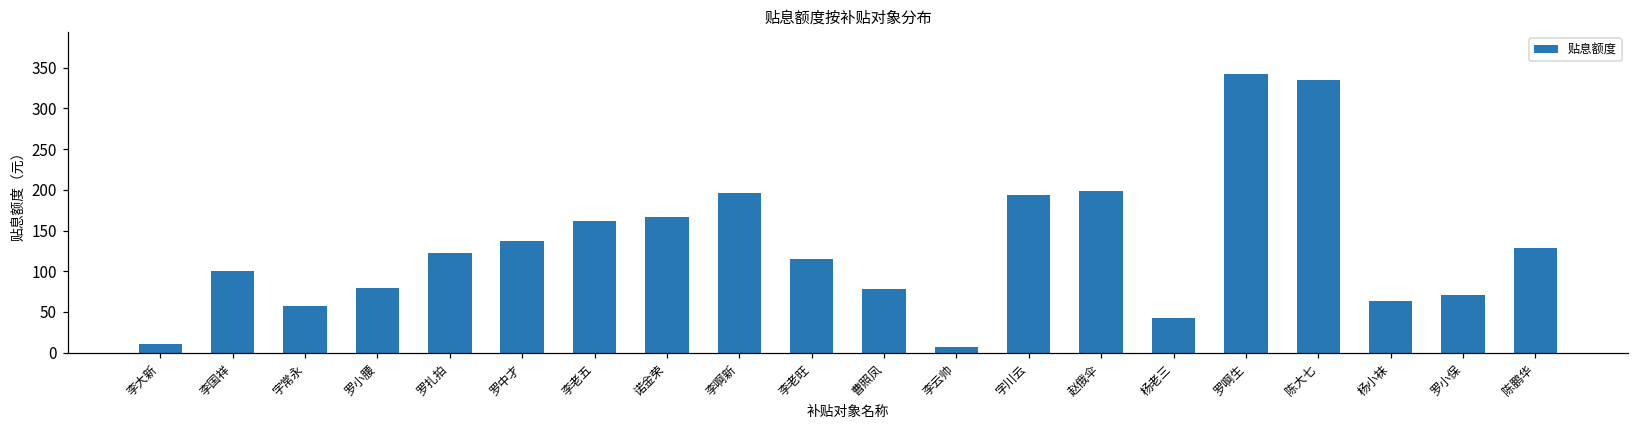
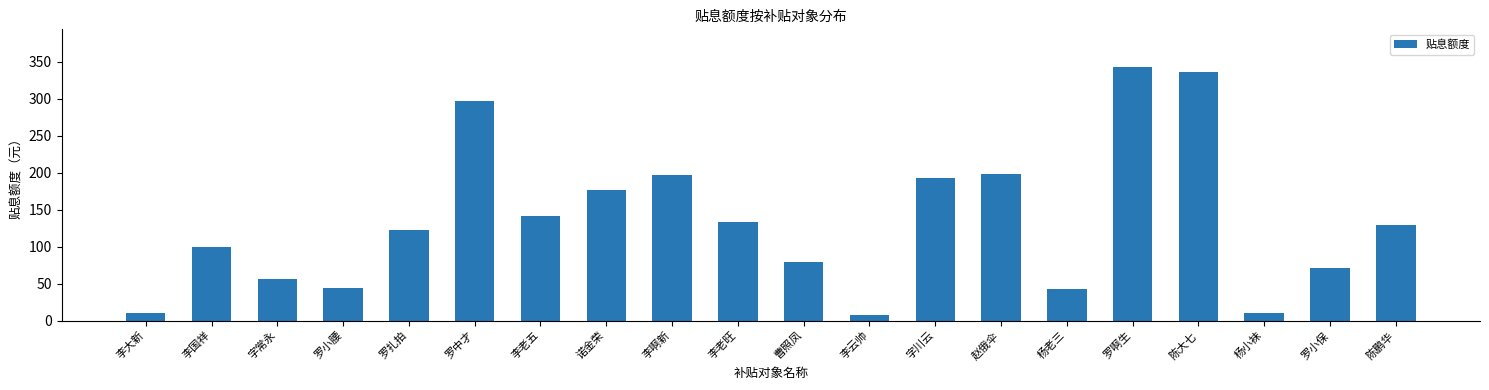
罗小腰: 80 -> 40
罗中才: 140 -> 300
李老五: 160 -> 140
诺金荣: 170 -> 180
李老旺: 110 -> 130
杨小袜: 60 -> 10
